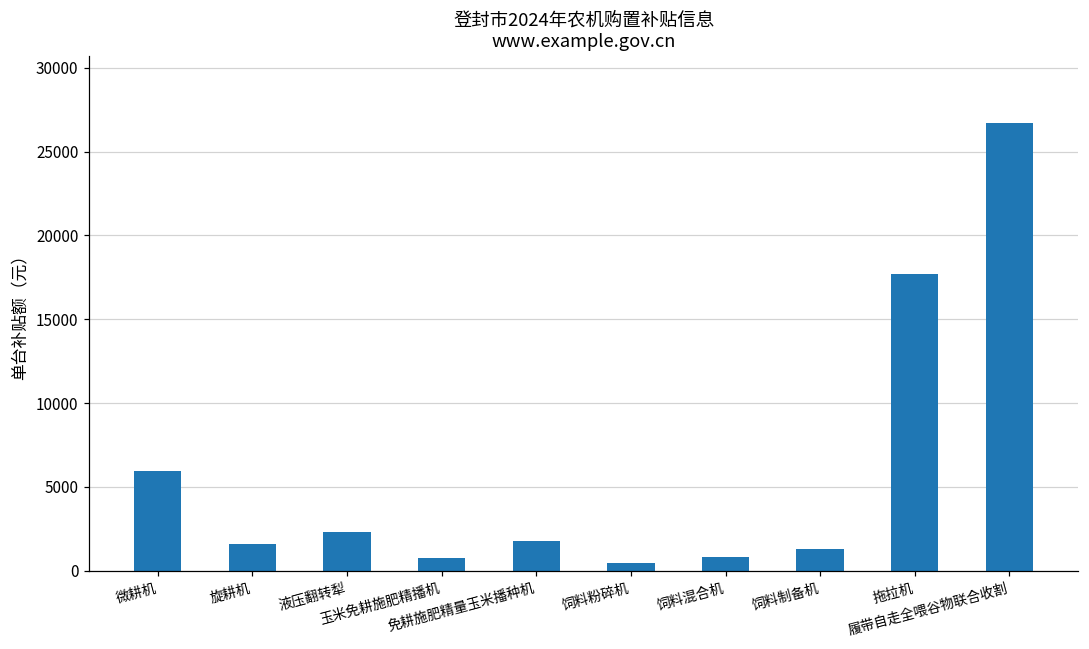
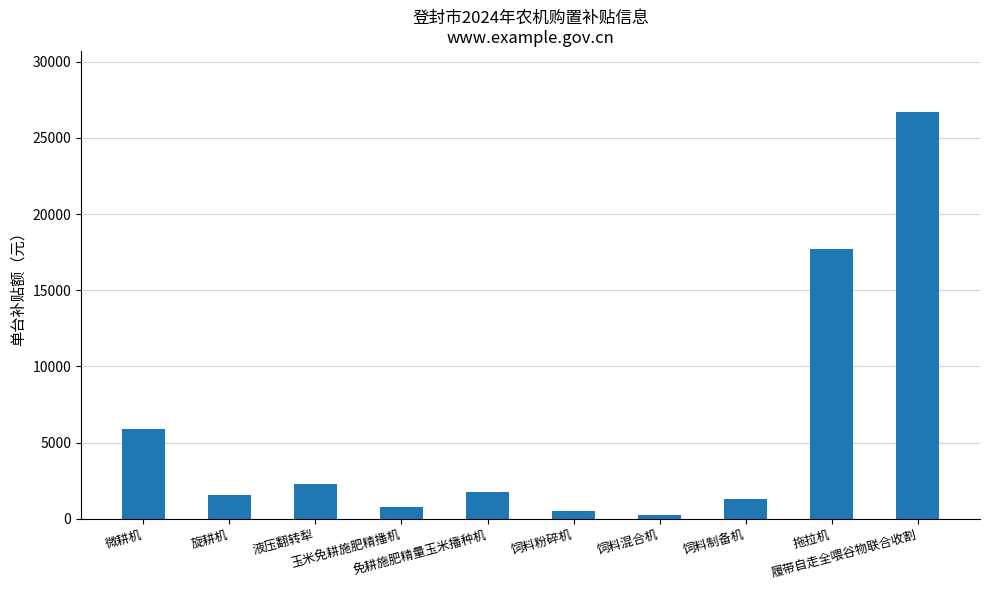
饲料混合机: 800 -> 300
